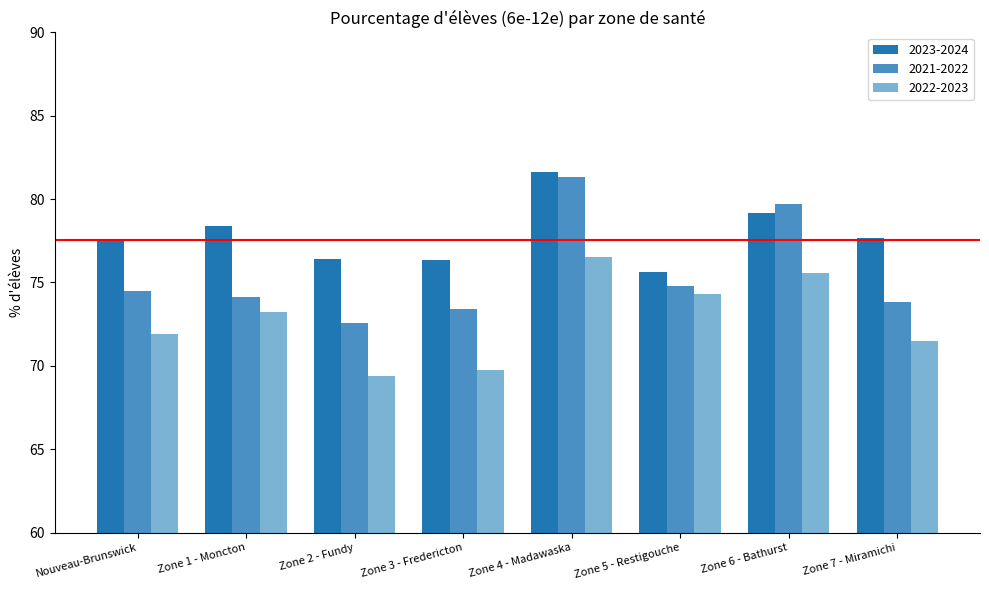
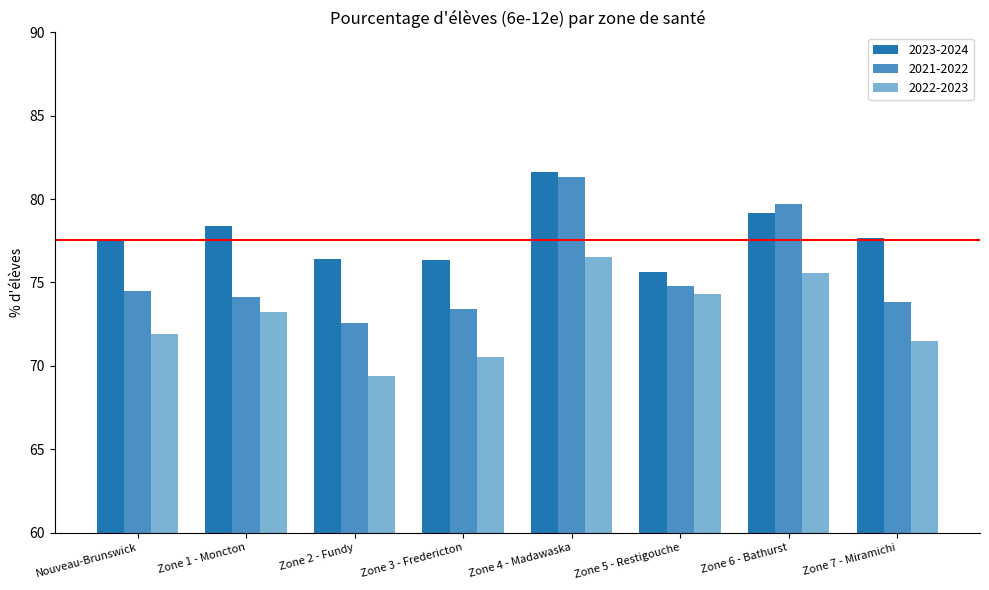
2022-2023, Zone 3 - Fredericton: 69.7 -> 70.6
